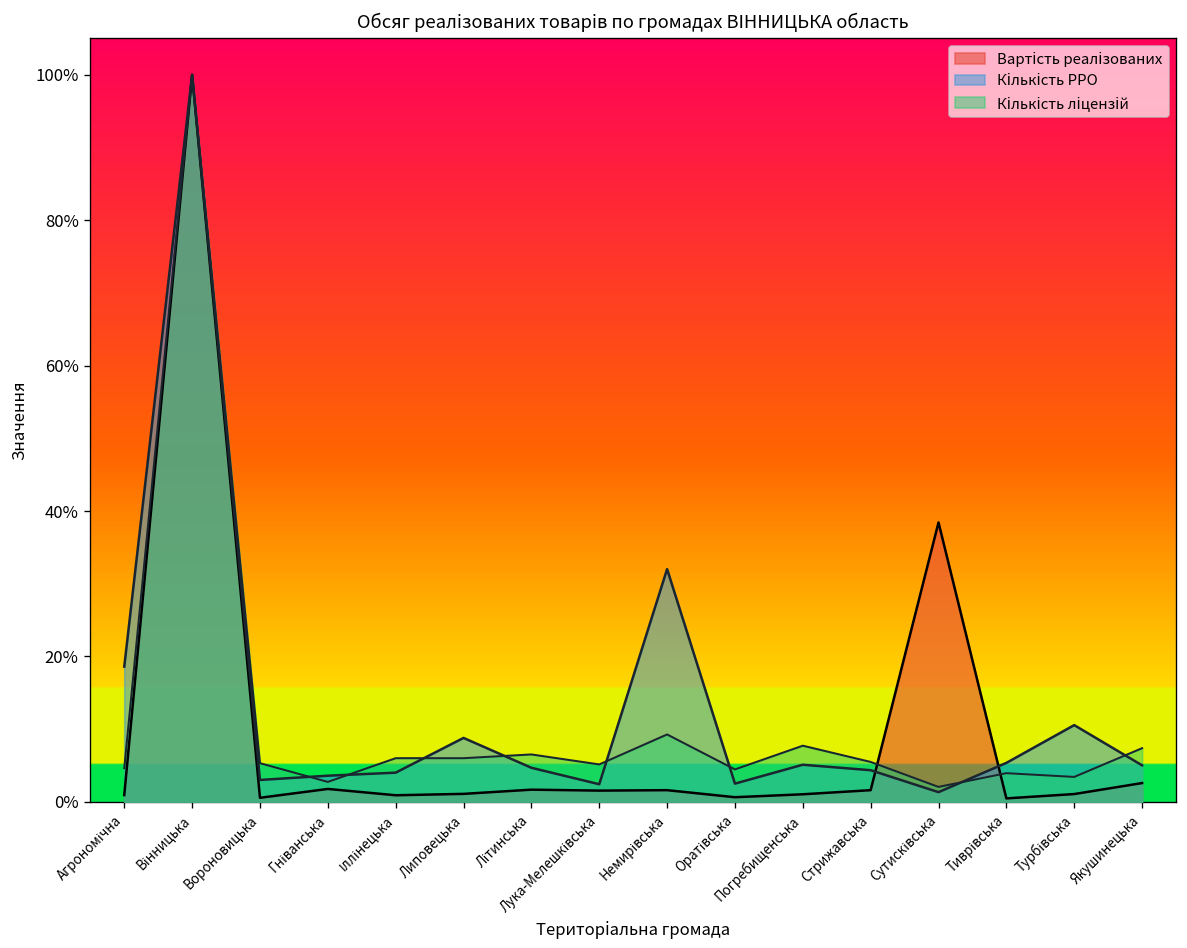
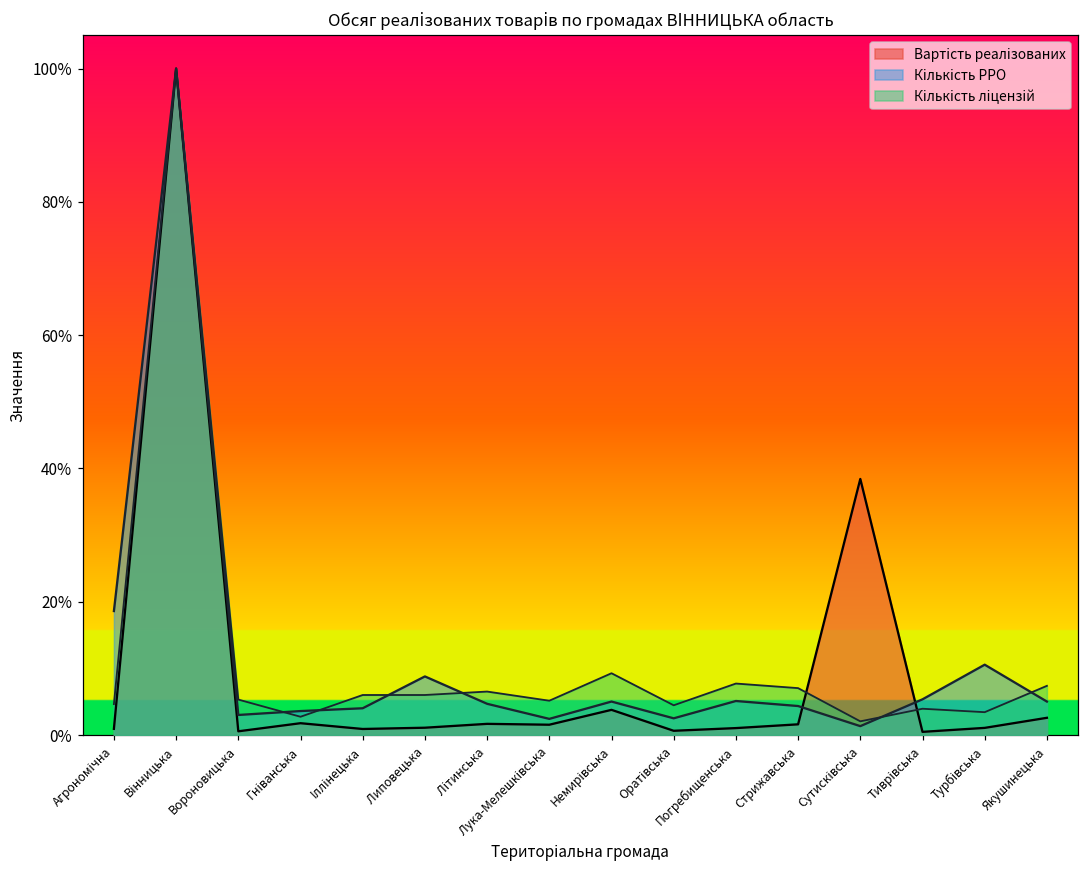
Вартість реалізованих, Немирівська: 2% -> 4%
Кількість РРО, Немирівська: 32% -> 5%
Кількість ліцензій, Стрижавська: 5% -> 7%
